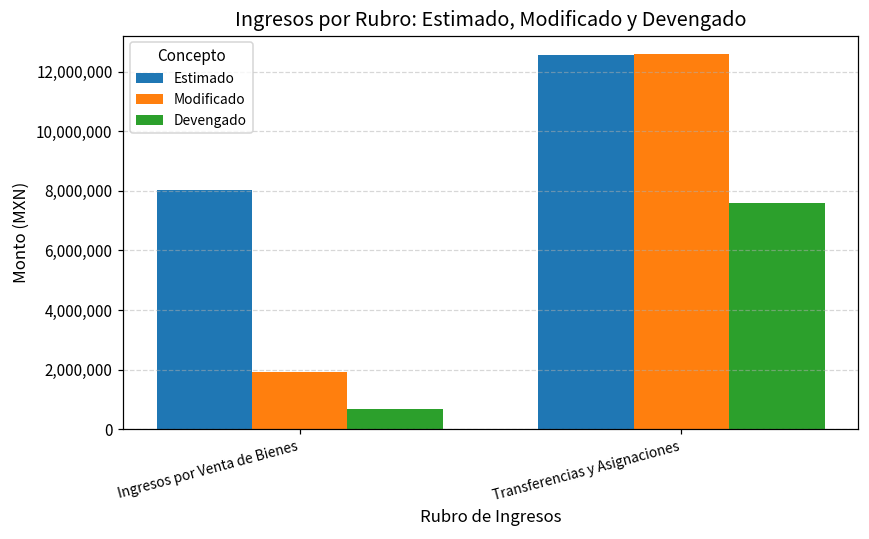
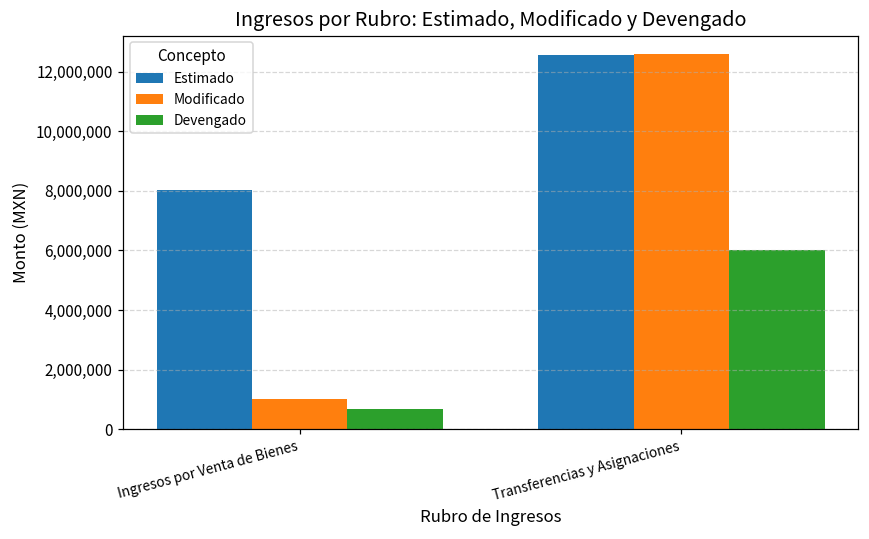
Modificado, Ingresos por Venta de Bienes: 1,900,000 -> 1,000,000
Devengado, Transferencias y Asignaciones: 7,600,000 -> 6,000,000
